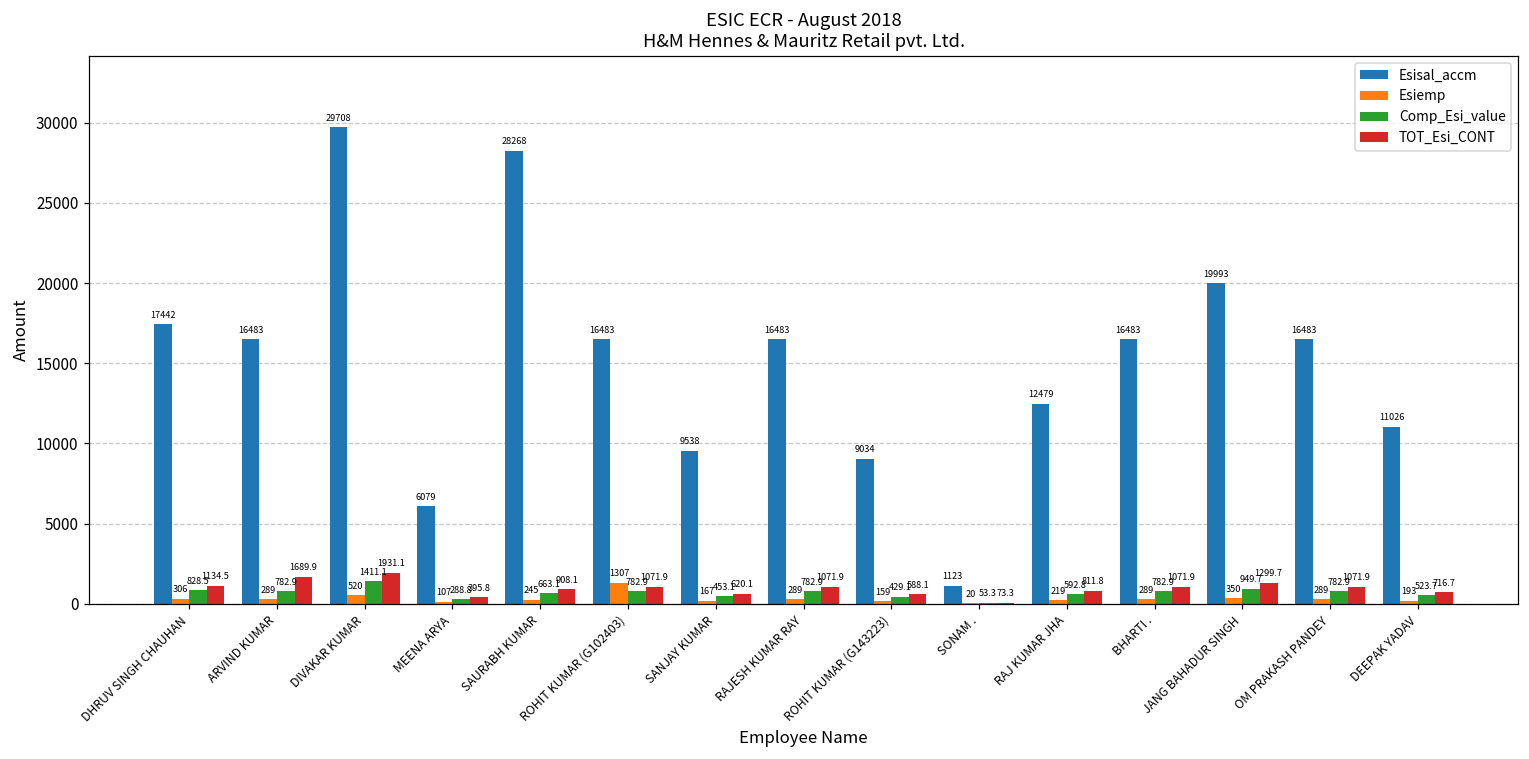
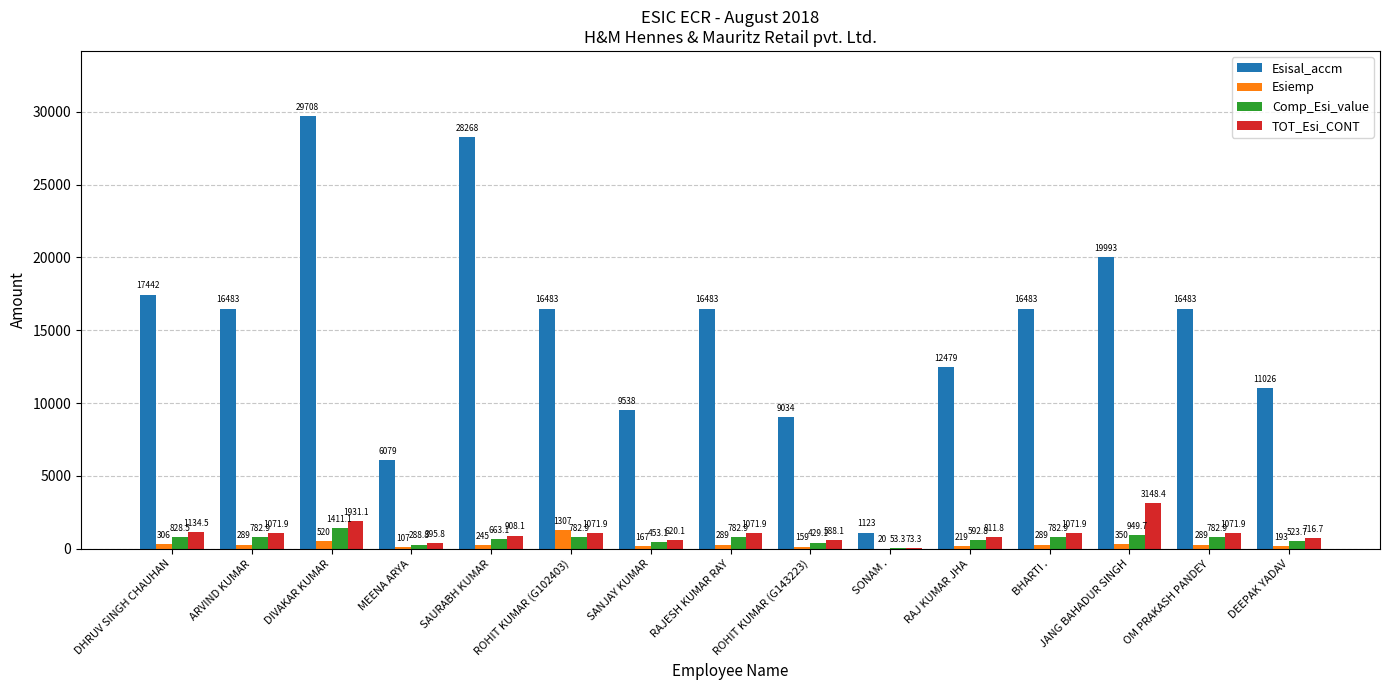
TOT_Esi_CONT, ARVIND KUMAR: 1689.9 -> 1071.9
TOT_Esi_CONT, JANG BAHADUR SINGH: 1299.7 -> 3148.4
